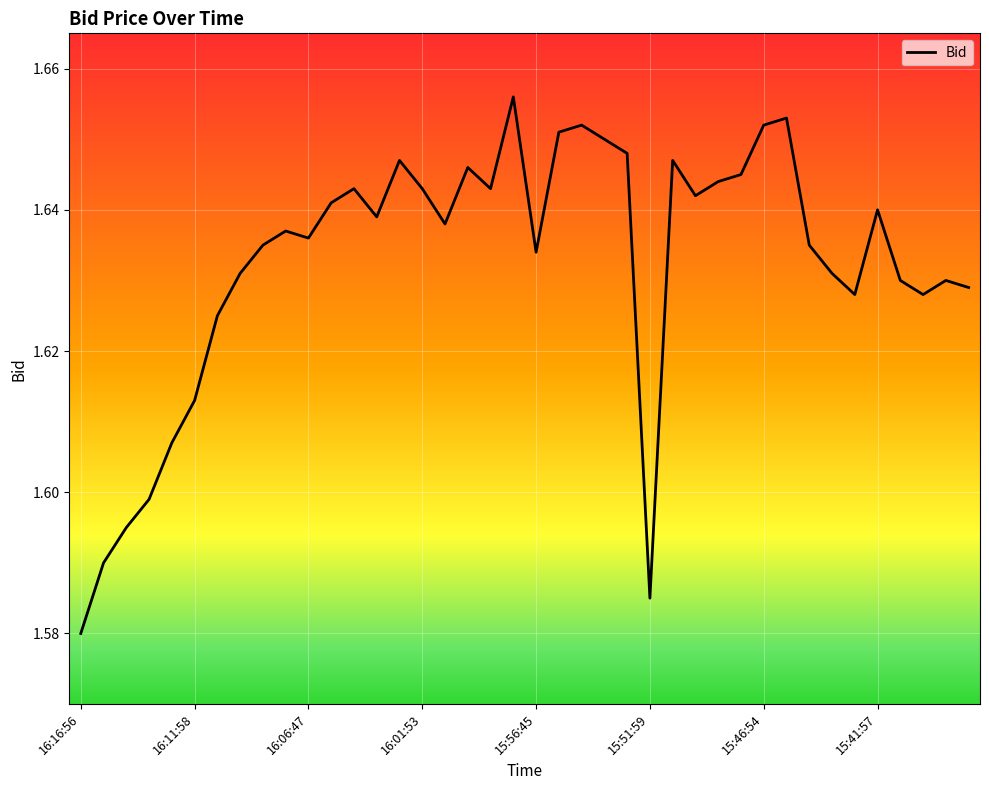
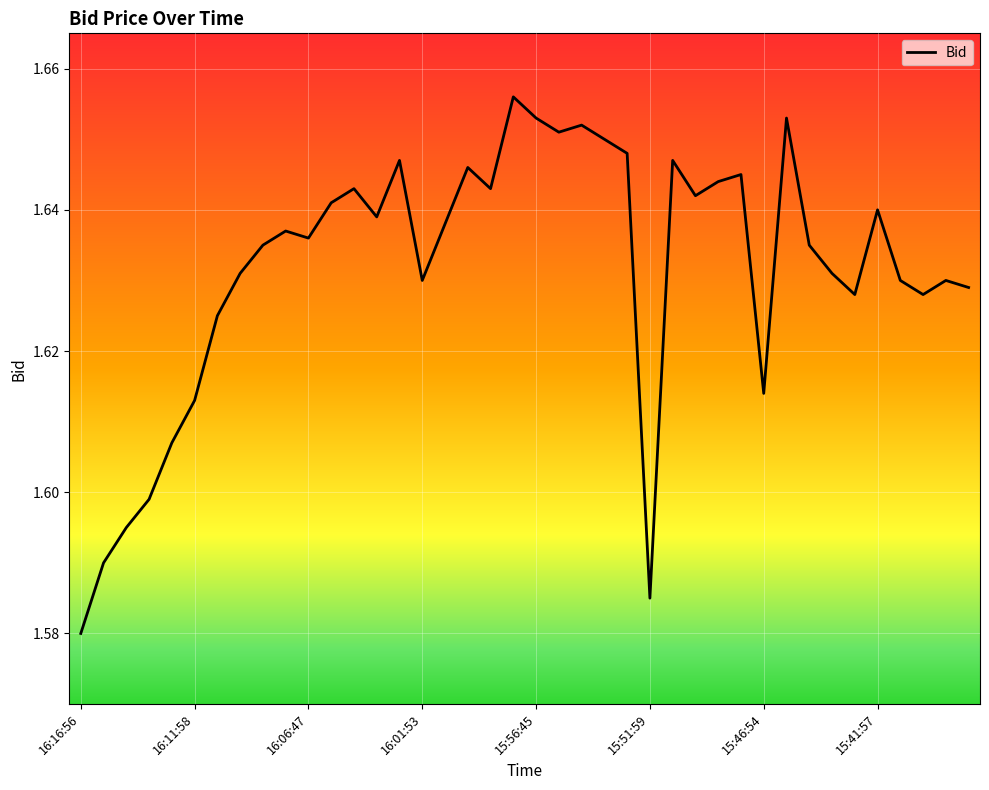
16:01:53: 1.643 -> 1.630
15:56:45: 1.634 -> 1.653
15:46:54: 1.652 -> 1.614
